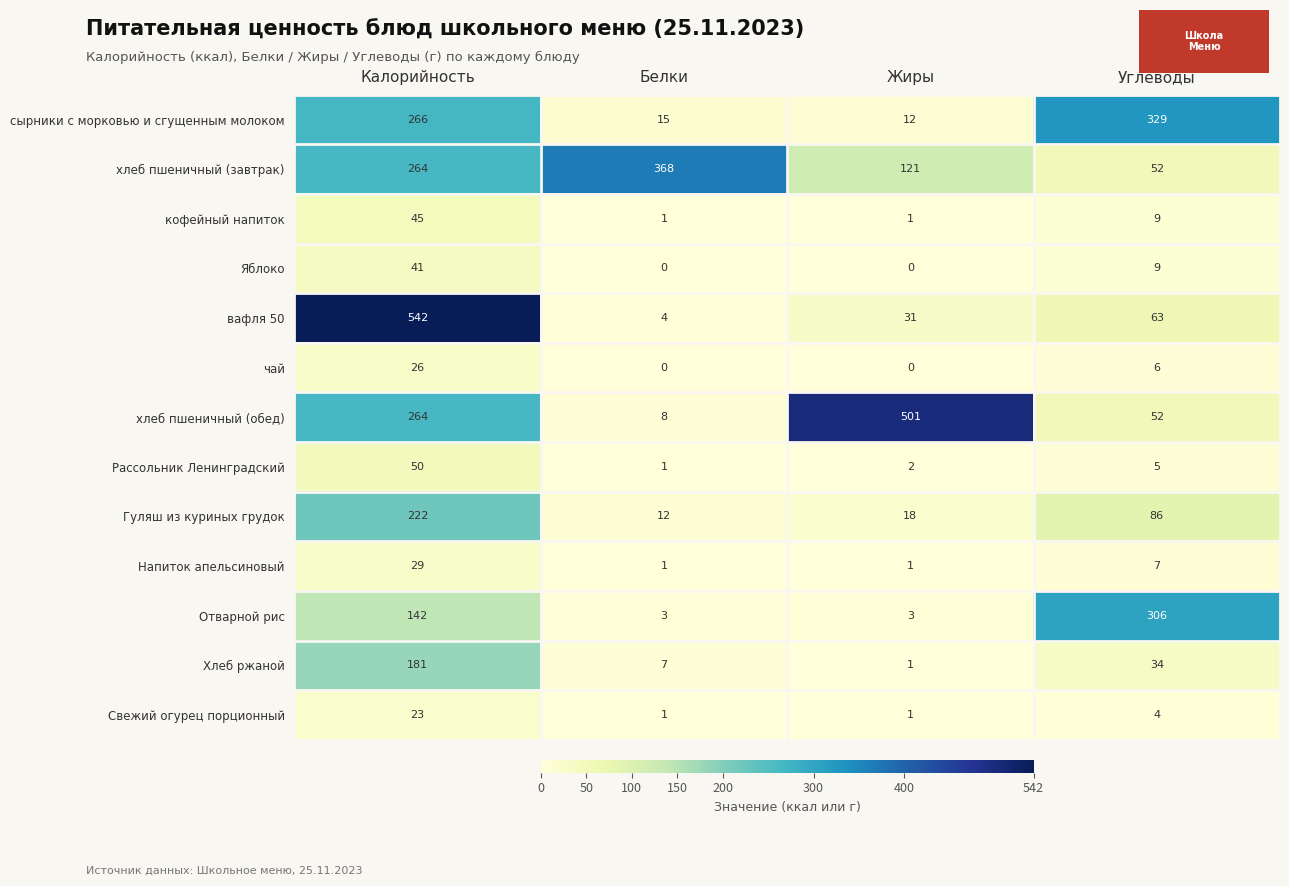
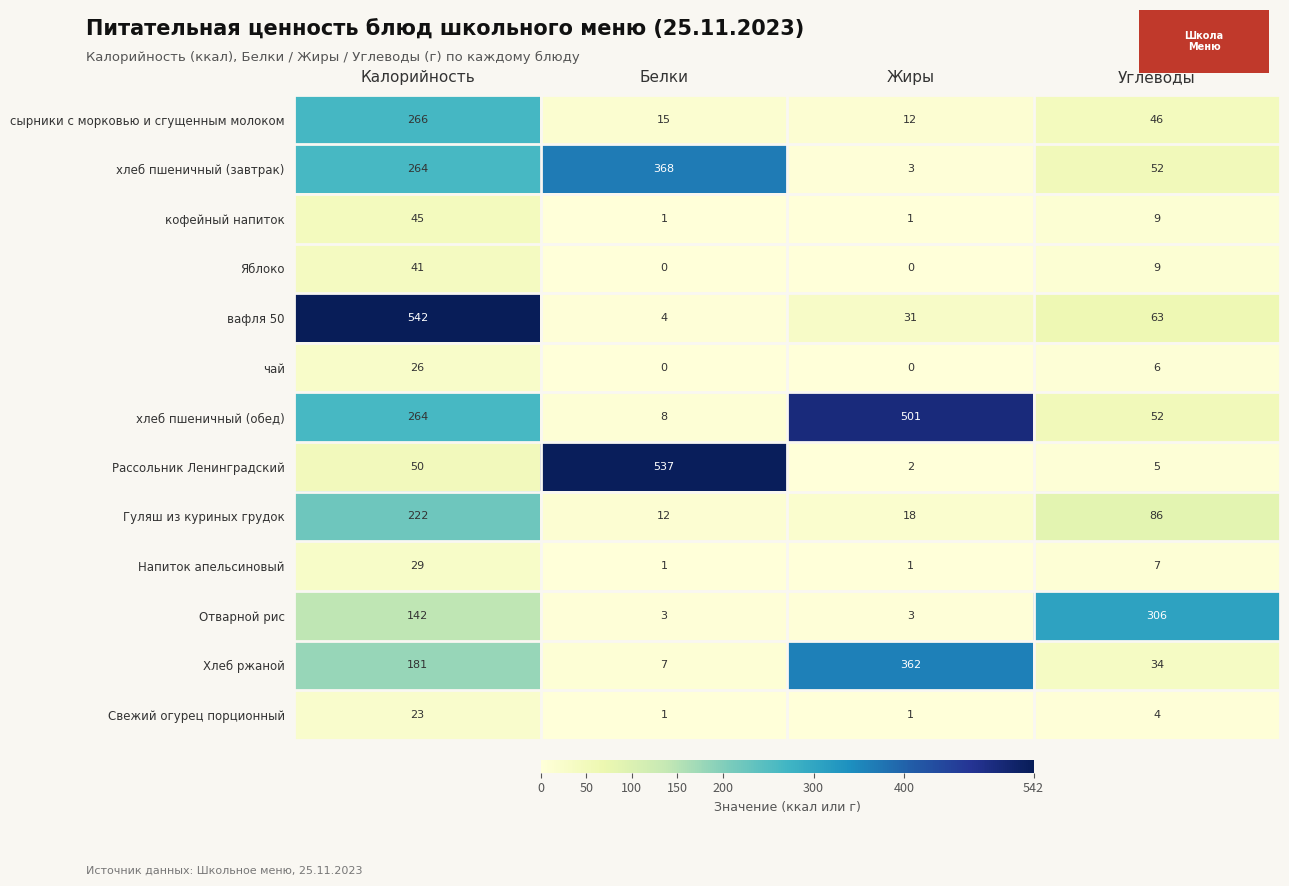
сырники с морковью и сгущенным молоком, Углеводы: 329 -> 46
хлеб пшеничный (завтрак), Жиры: 121 -> 3
Рассольник Ленинградский, Белки: 1 -> 537
Хлеб ржаной, Жиры: 1 -> 362
